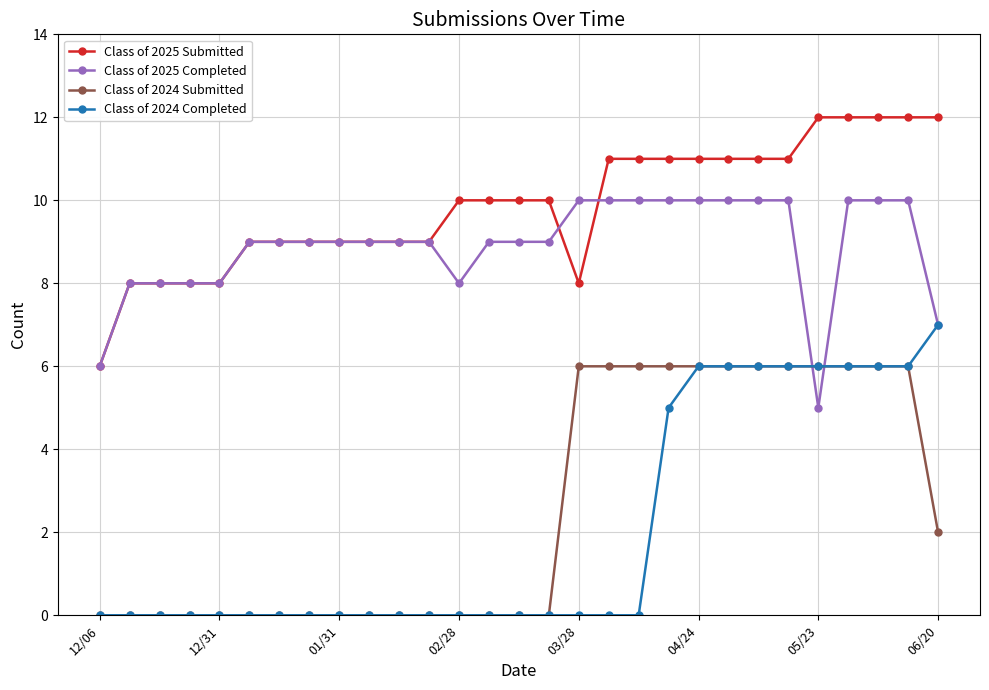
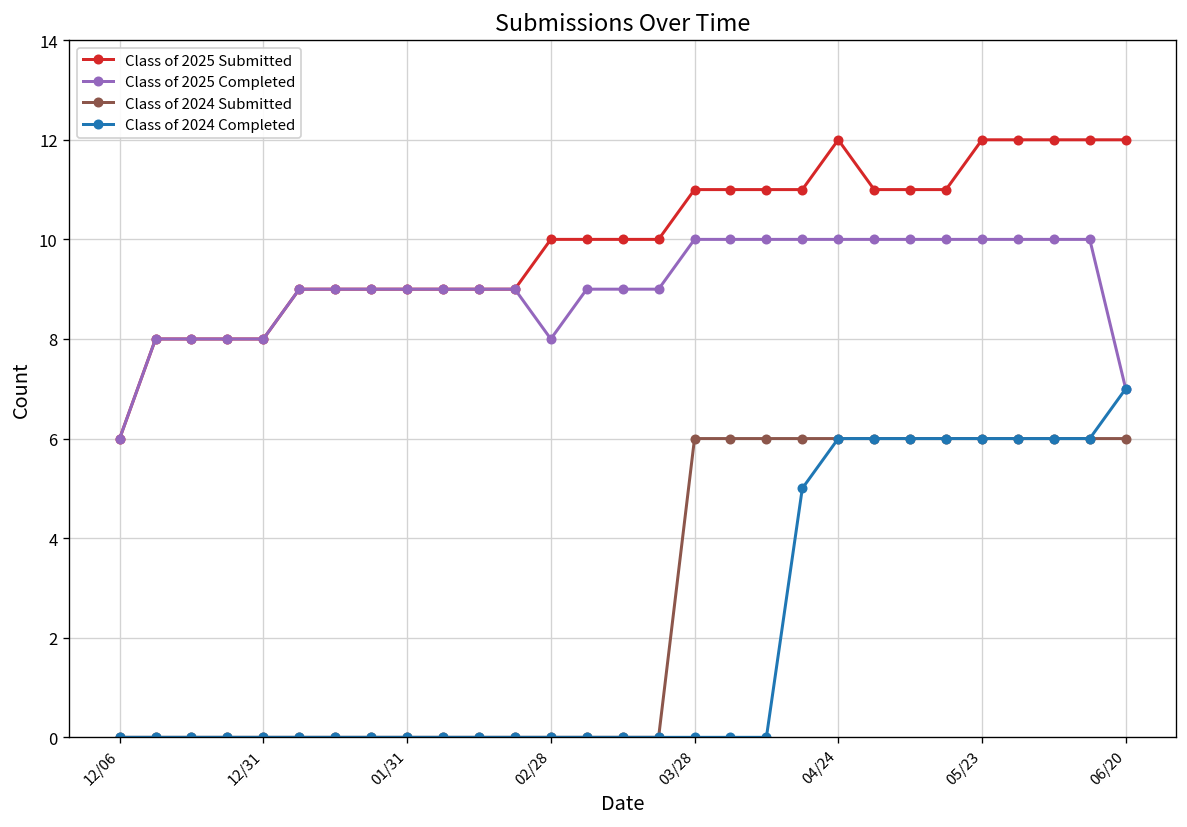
Class of 2025 Submitted, 03/28: 8 -> 11
Class of 2025 Submitted, 04/24: 11 -> 12
Class of 2025 Completed, 05/23: 5 -> 10
Class of 2024 Submitted, 06/20: 2 -> 6
